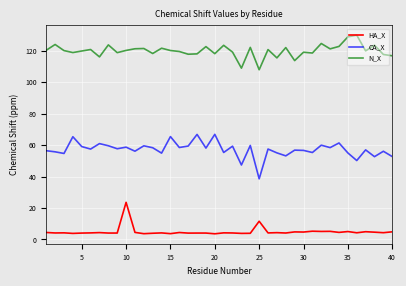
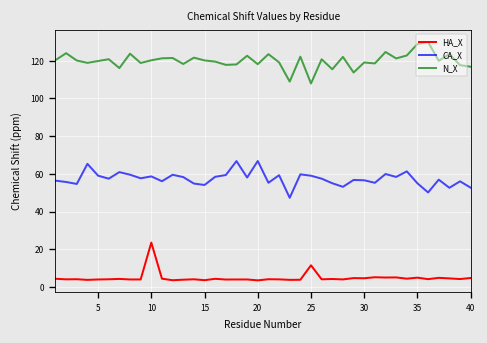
CA_X, 15: 65 -> 54
CA_X, 25: 39 -> 59
